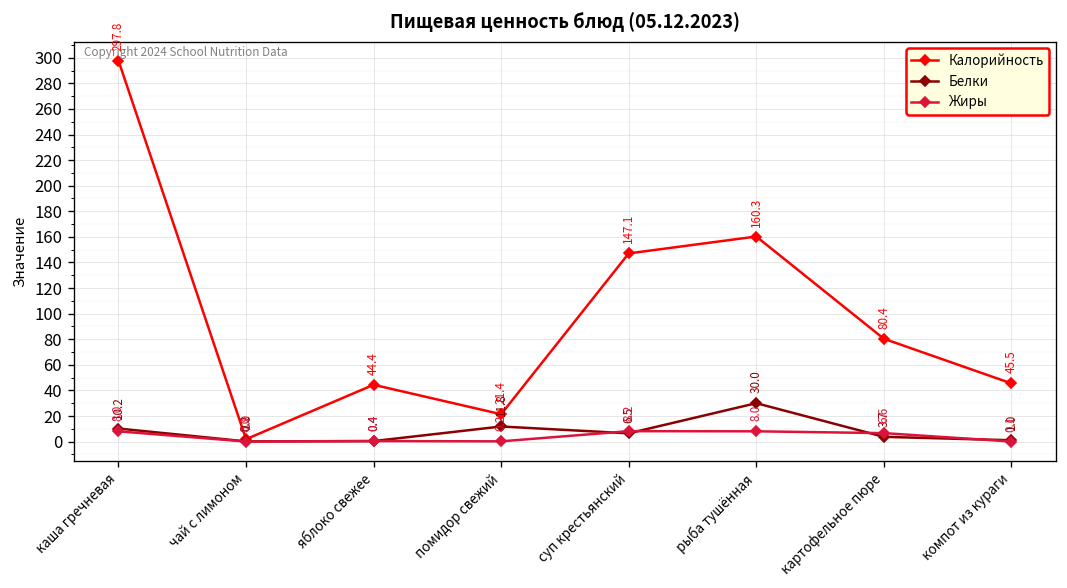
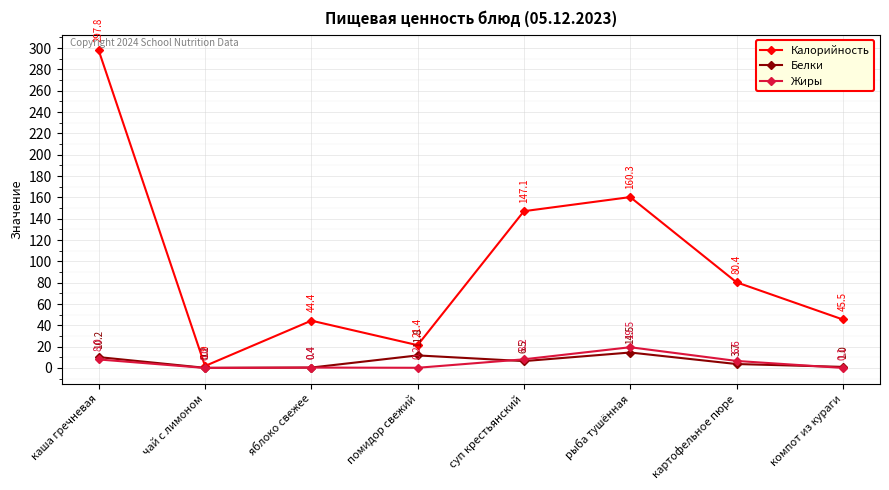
Белки, рыба тушённая: 30.0 -> 14.5
Жиры, рыба тушённая: 8.0 -> 19.5
